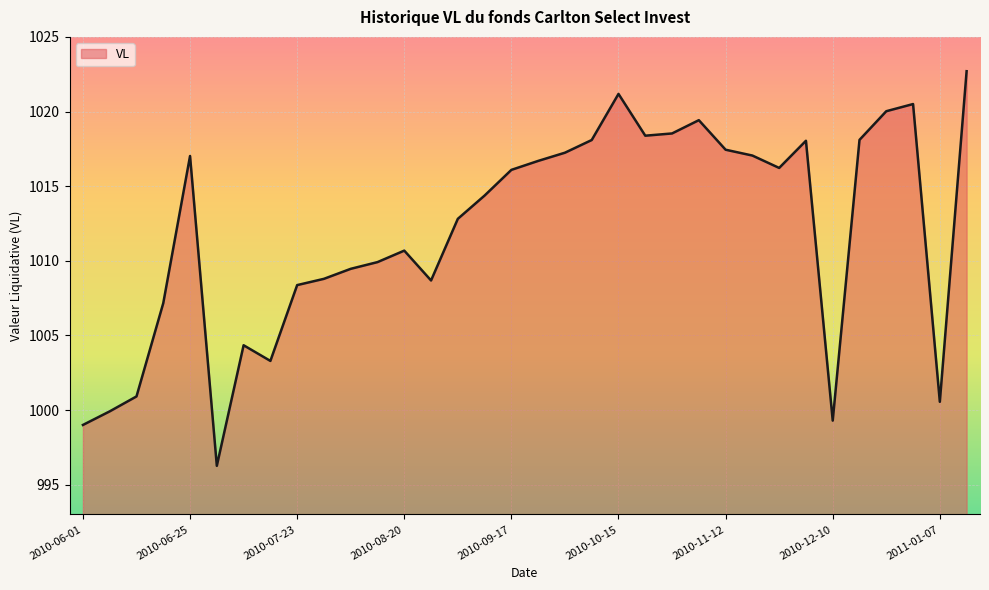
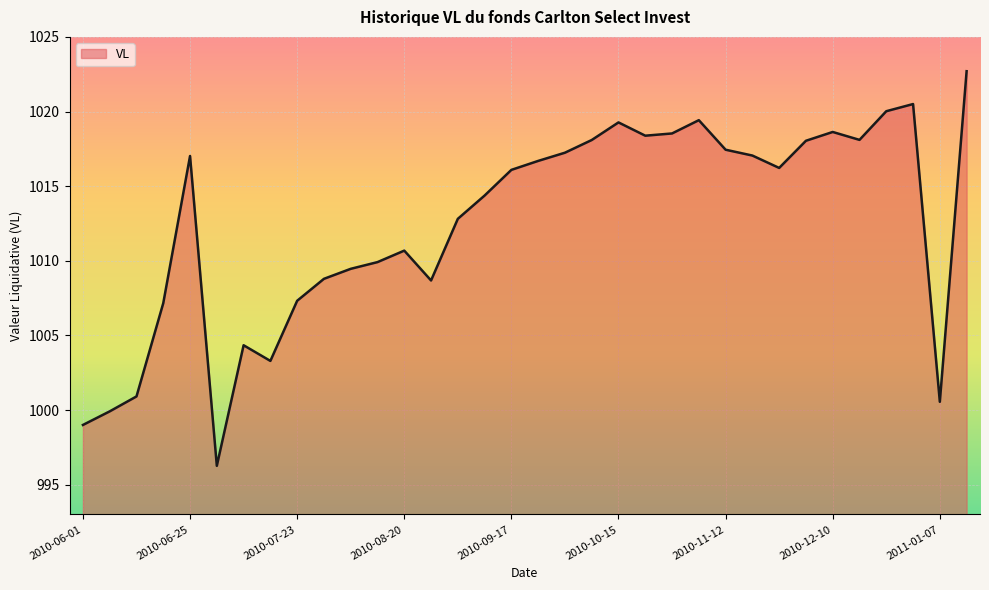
2010-07-23: 1008.4 -> 1007.3
2010-10-15: 1021.2 -> 1019.3
2010-12-10: 999.3 -> 1018.6
